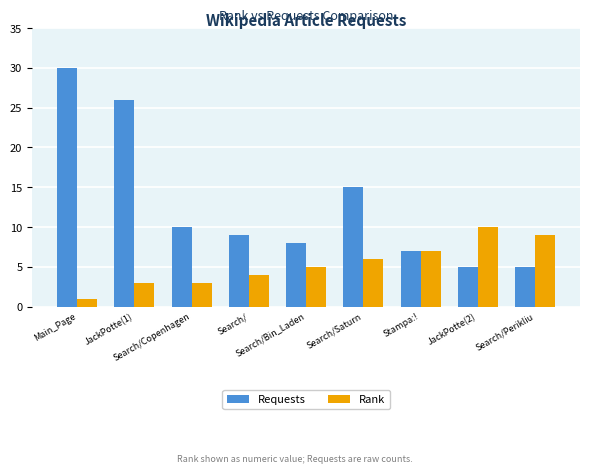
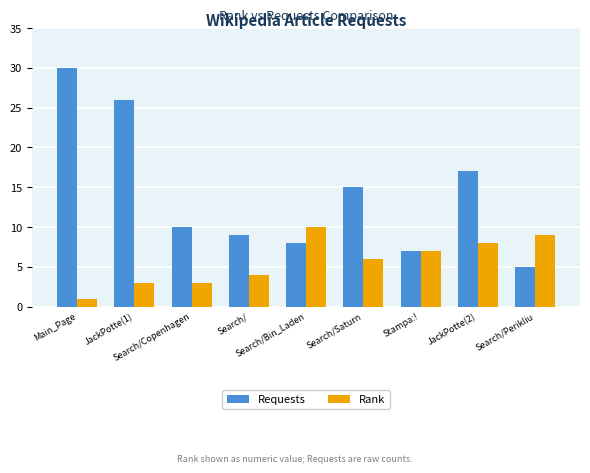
Rank, Search/Bin_Laden: 5 -> 10
Requests, JackPotte(2): 5 -> 17
Rank, JackPotte(2): 10 -> 8
